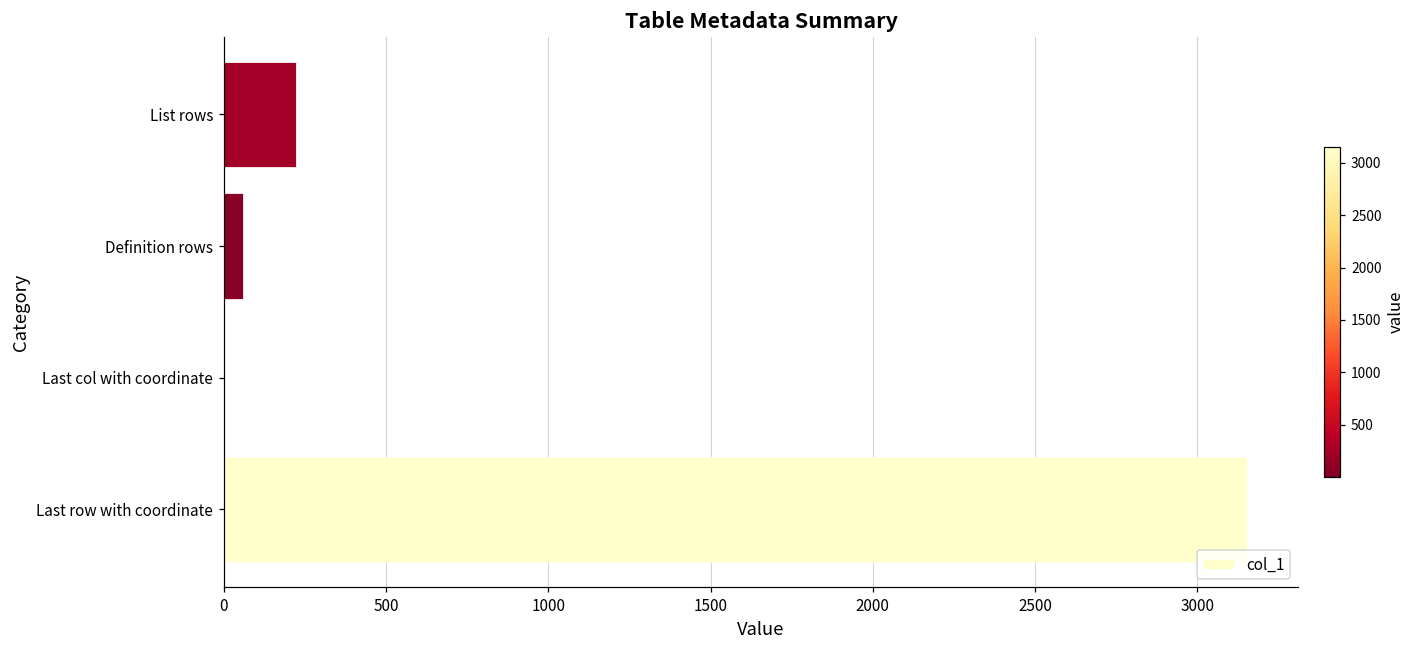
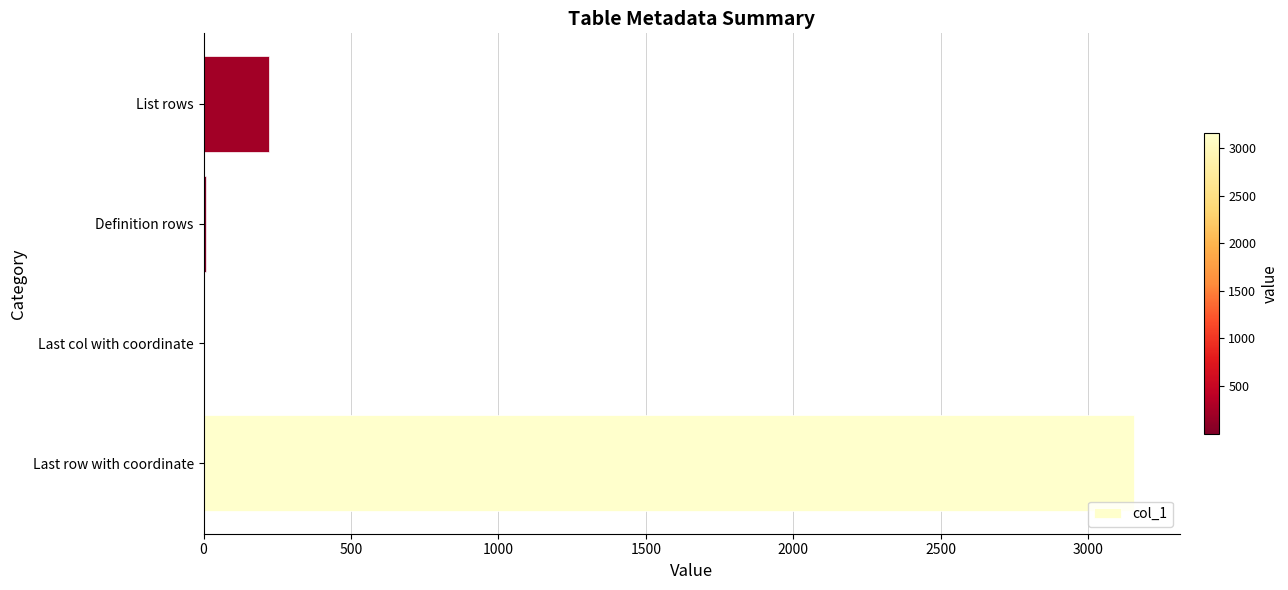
Definition rows: 60 -> 10
